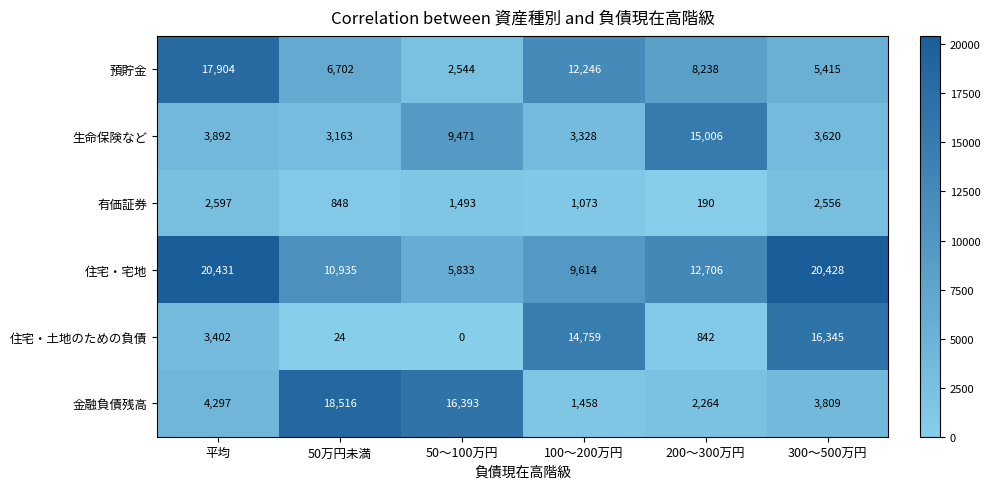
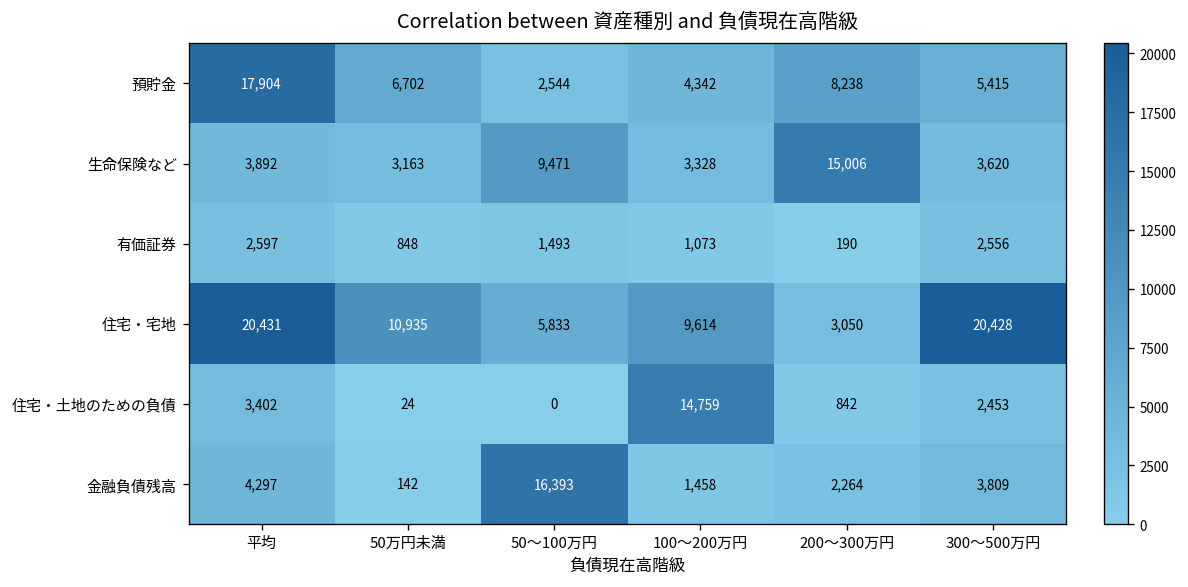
預貯金, 100～200万円: 12,246 -> 4,342
住宅・宅地, 200～300万円: 12,706 -> 3,050
住宅・土地のための負債, 300～500万円: 16,345 -> 2,453
金融負債残高, 50万円未満: 18,516 -> 142
